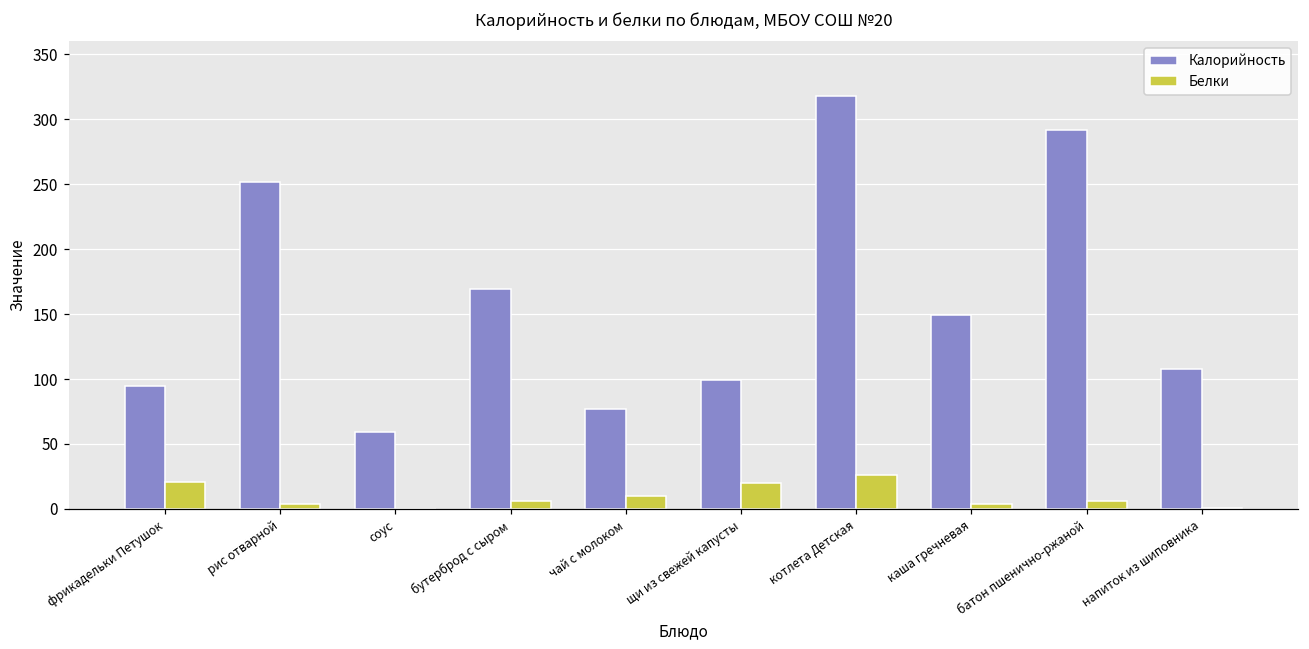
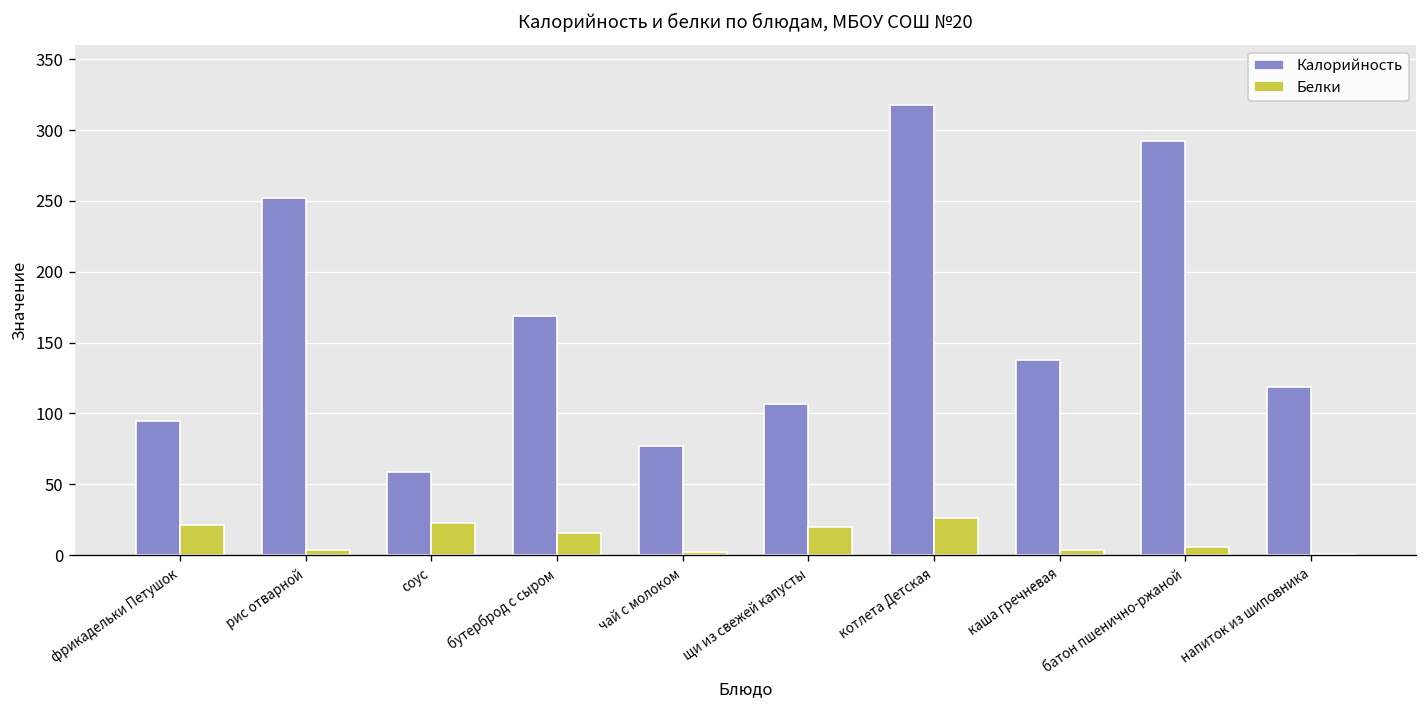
Белки, соус: 0 -> 22
Белки, бутерброд с сыром: 6 -> 16
Белки, чай с молоком: 10 -> 2
Калорийность, щи из свежей капусты: 99 -> 107
Калорийность, каша гречневая: 149 -> 138
Калорийность, напиток из шиповника: 108 -> 119
